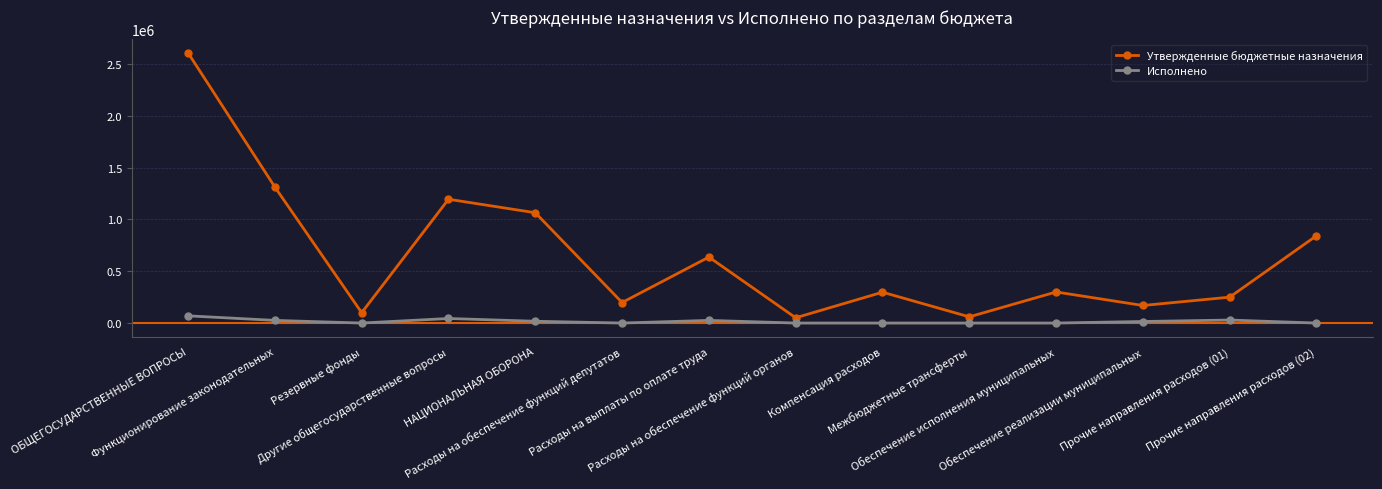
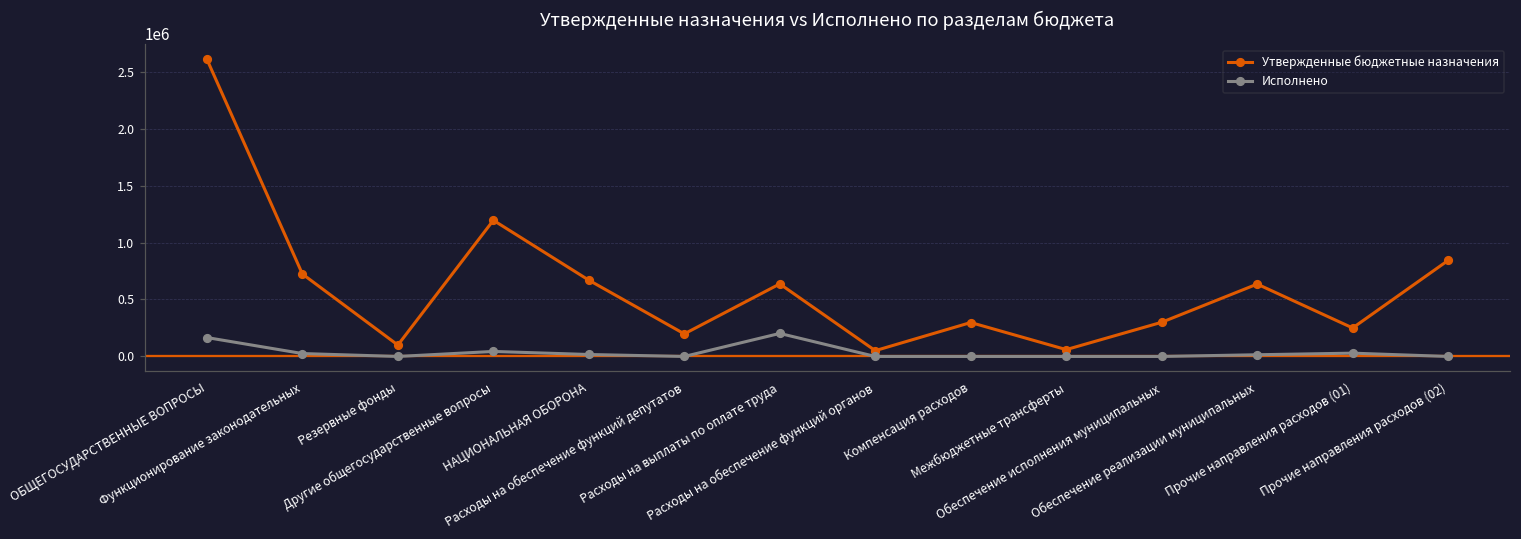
Исполнено, ОБЩЕГОСУДАРСТВЕННЫЕ ВОПРОСЫ: 70000 -> 170000
Утвержденные бюджетные назначения, Функционирование законодательных: 1310000 -> 720000
Утвержденные бюджетные назначения, НАЦИОНАЛЬНАЯ ОБОРОНА: 1060000 -> 670000
Исполнено, Расходы на выплаты по оплате труда: 30000 -> 200000
Утвержденные бюджетные назначения, Обеспечение реализации муниципальных: 170000 -> 640000
